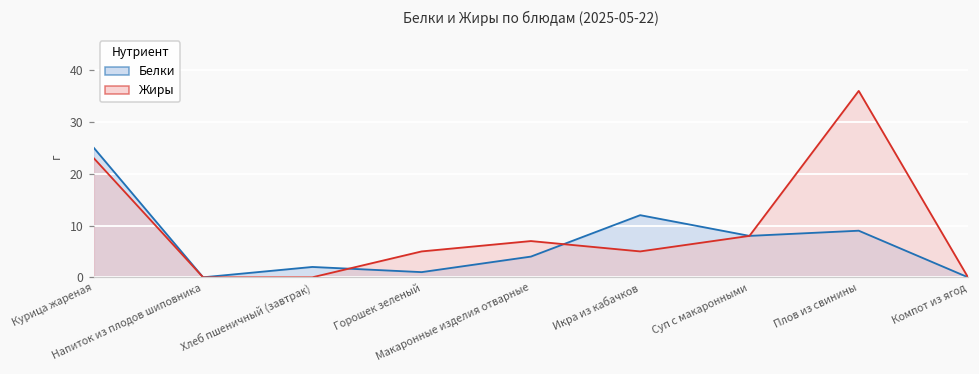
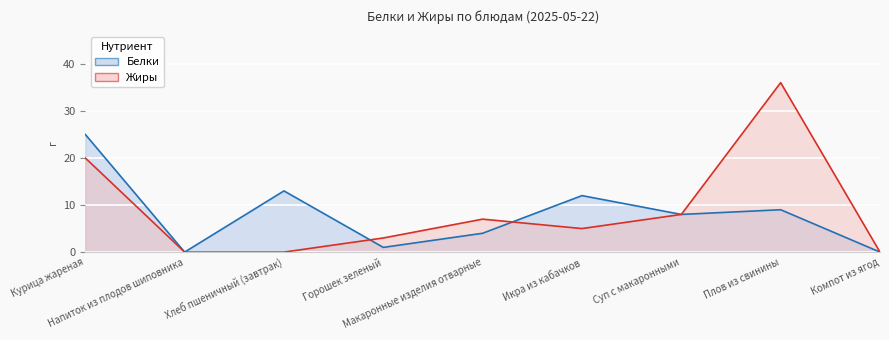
Жиры, Курица жареная: 23 -> 20
Белки, Хлеб пшеничный (завтрак): 2 -> 13
Жиры, Горошек зеленый: 5 -> 3
